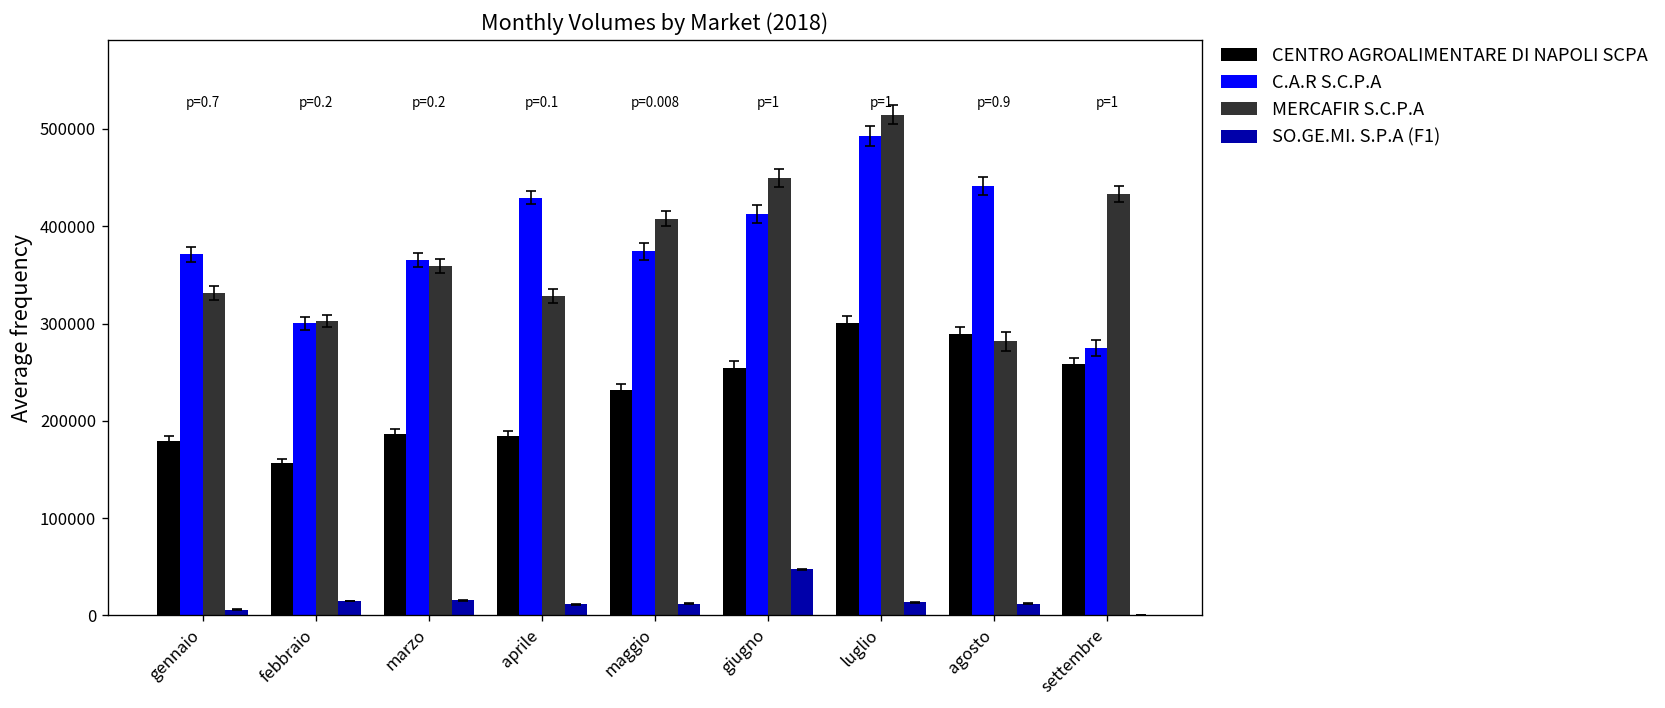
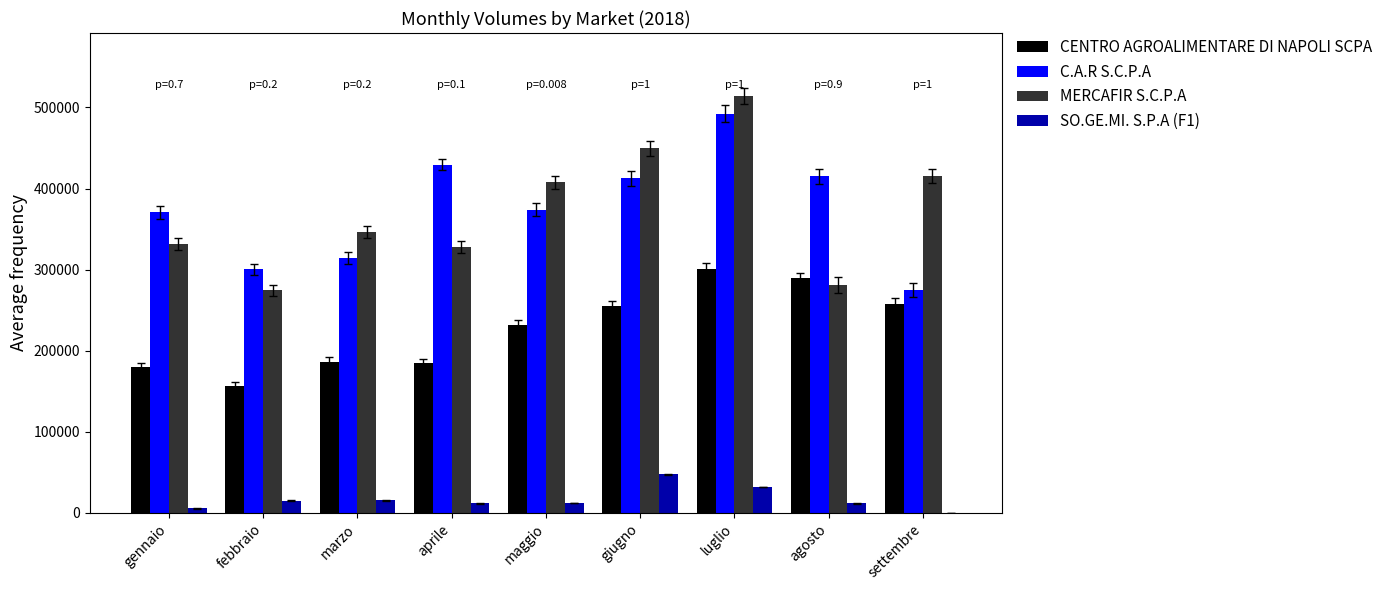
MERCAFIR S.C.P.A, febbraio: 300000 -> 270000
C.A.R S.C.P.A, marzo: 370000 -> 310000
MERCAFIR S.C.P.A, marzo: 360000 -> 350000
SO.GE.MI. S.P.A (F1), luglio: 10000 -> 30000
C.A.R S.C.P.A, agosto: 440000 -> 410000
MERCAFIR S.C.P.A, settembre: 430000 -> 420000
